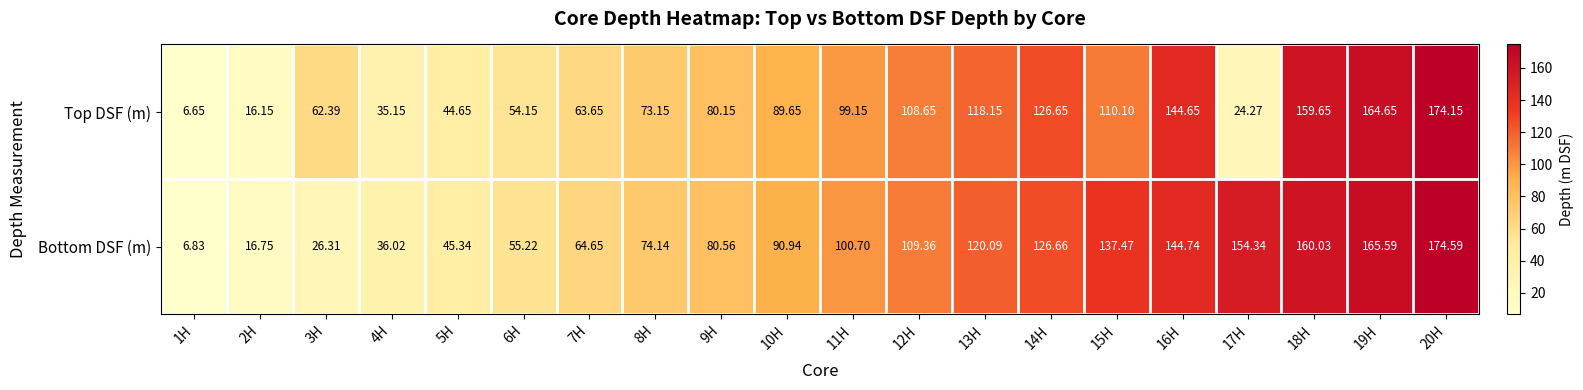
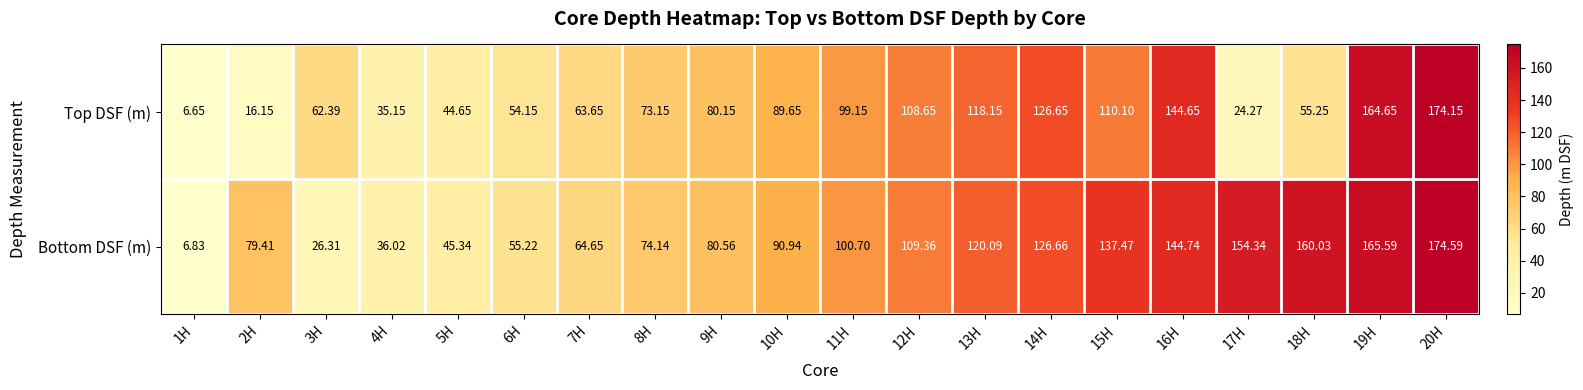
Top DSF (m), 18H: 159.65 -> 55.25
Bottom DSF (m), 2H: 16.75 -> 79.41
